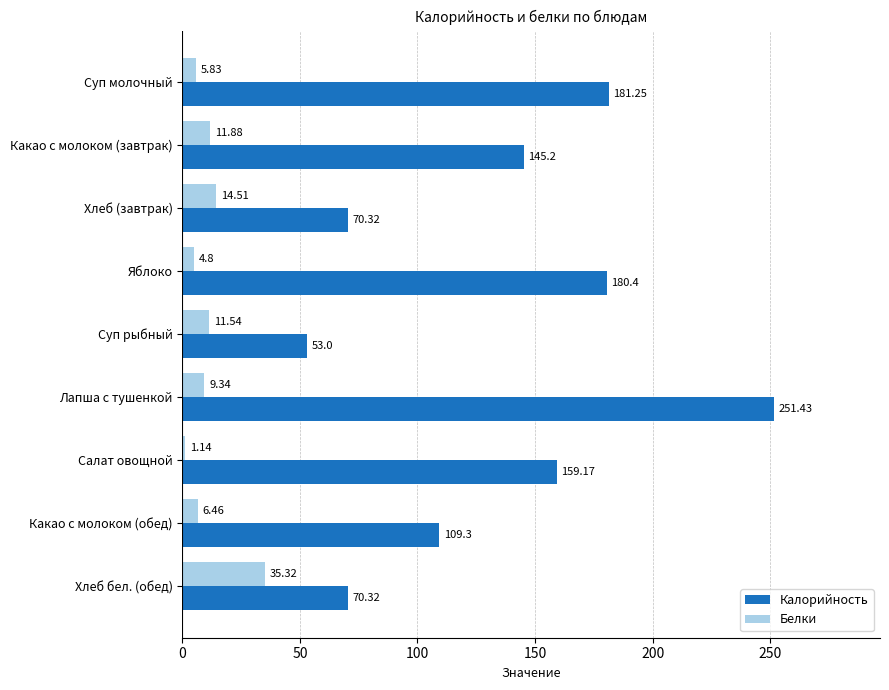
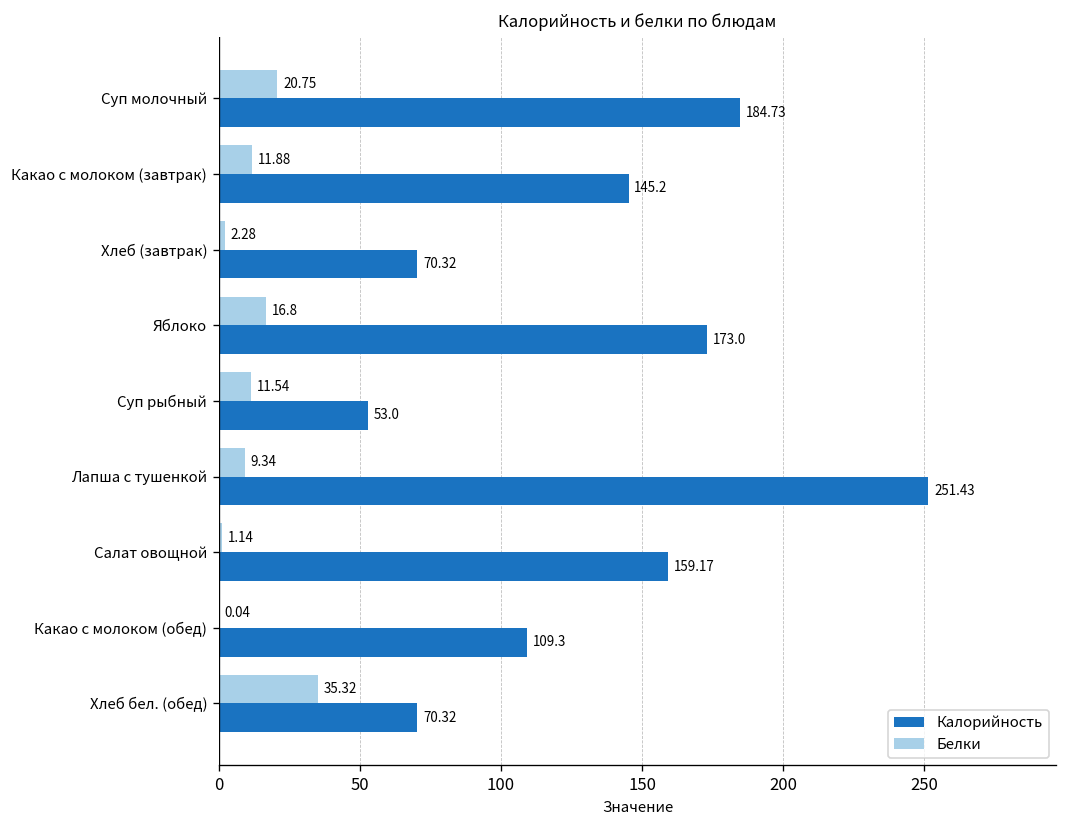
Белки, Суп молочный: 5.83 -> 20.75
Калорийность, Суп молочный: 181.25 -> 184.73
Белки, Хлеб (завтрак): 14.51 -> 2.28
Белки, Яблоко: 4.8 -> 16.8
Калорийность, Яблоко: 180.4 -> 173.0
Белки, Какао с молоком (обед): 6.46 -> 0.04
